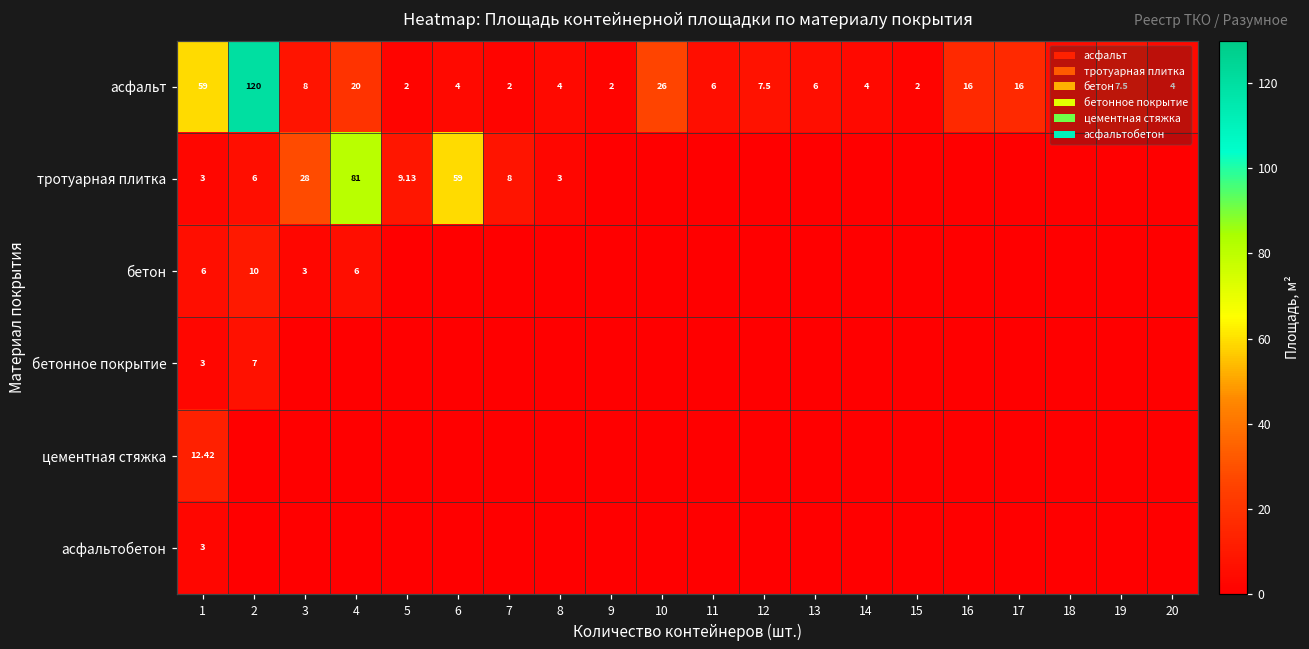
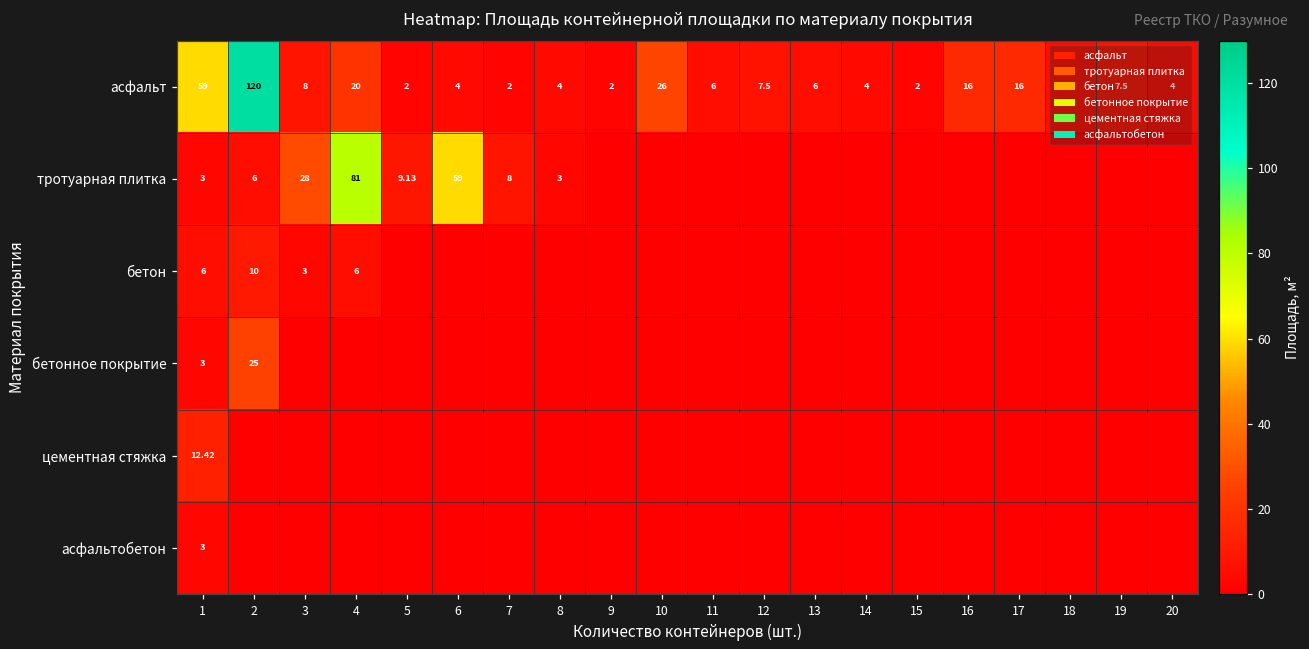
бетонное покрытие, 2: 7 -> 25
